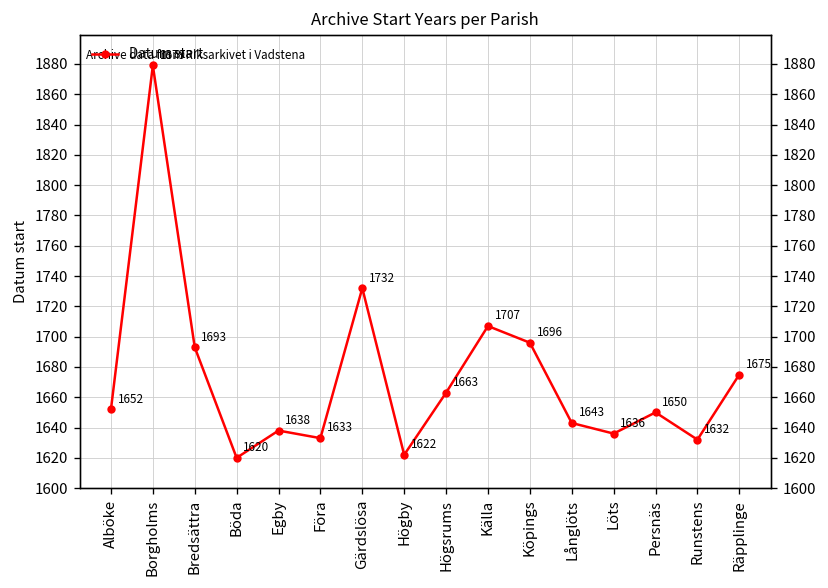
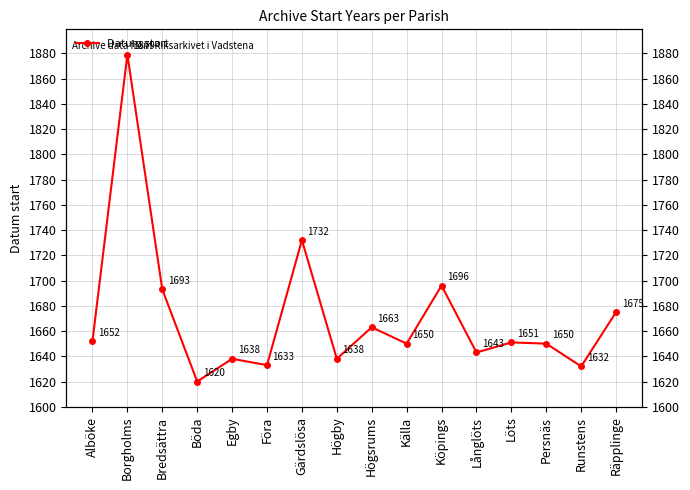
Högby: 1622 -> 1638
Källa: 1707 -> 1650
Löts: 1636 -> 1651
